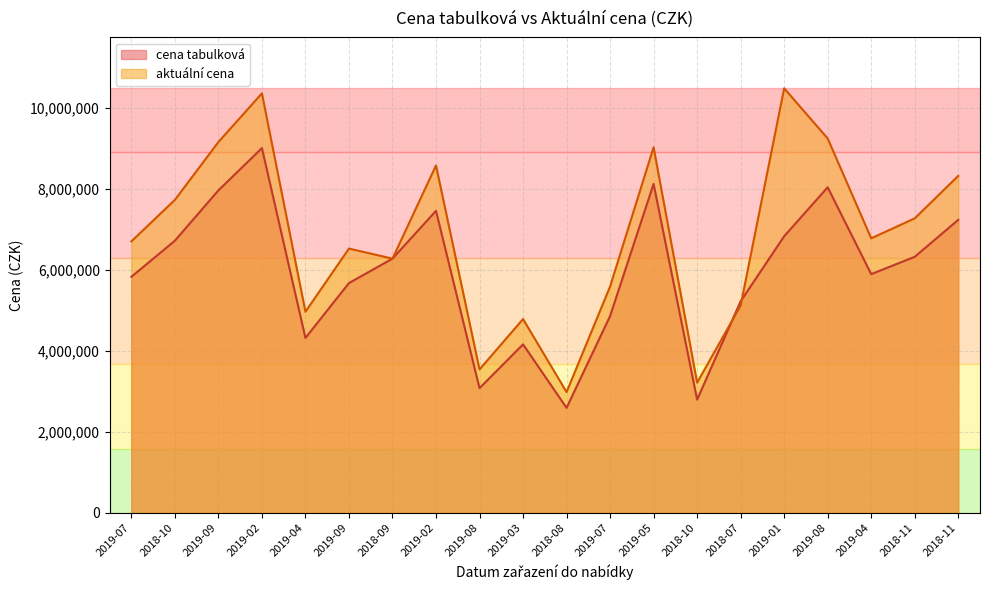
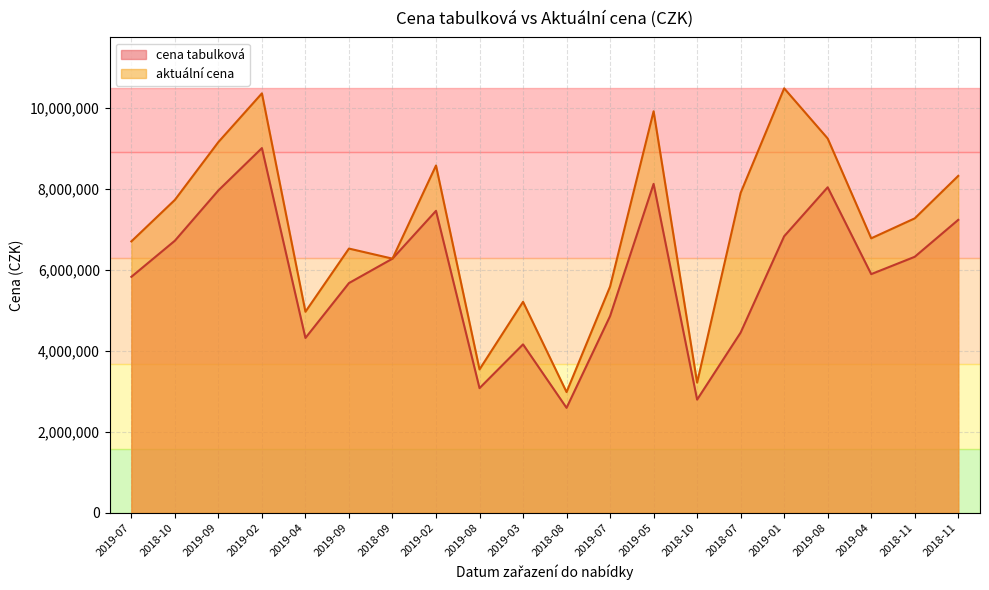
aktuální cena, 2019-03: 4,800,000 -> 5,200,000
aktuální cena, 2019-05: 9,000,000 -> 9,900,000
cena tabulková, 2018-07: 5,200,000 -> 4,400,000
aktuální cena, 2018-07: 5,100,000 -> 7,900,000
